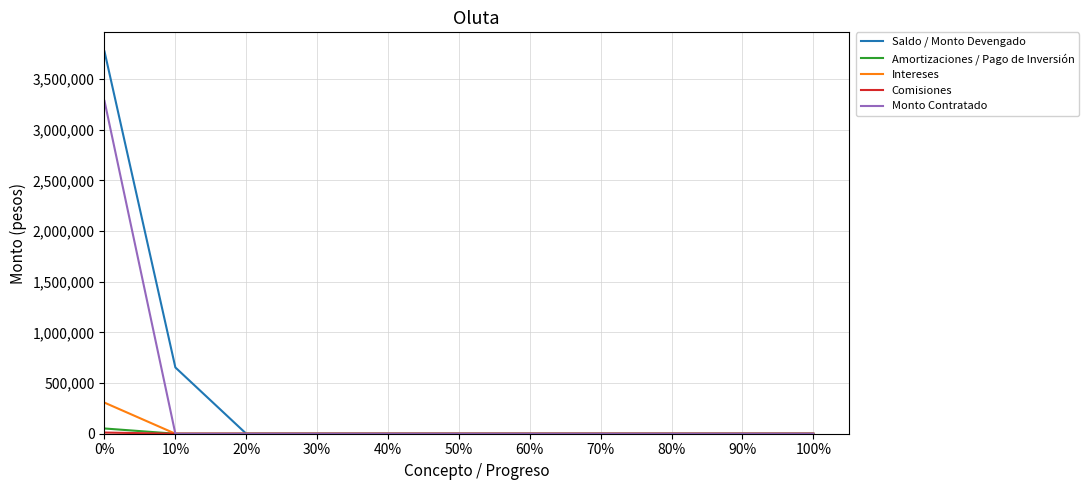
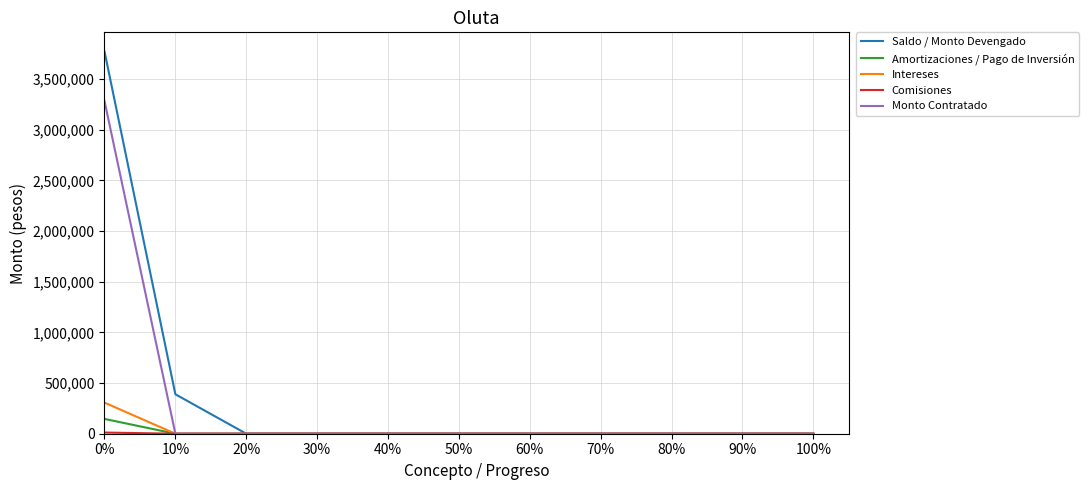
Amortizaciones / Pago de Inversión, 0%: 50,000 -> 150,000
Saldo / Monto Devengado, 10%: 650,000 -> 390,000
